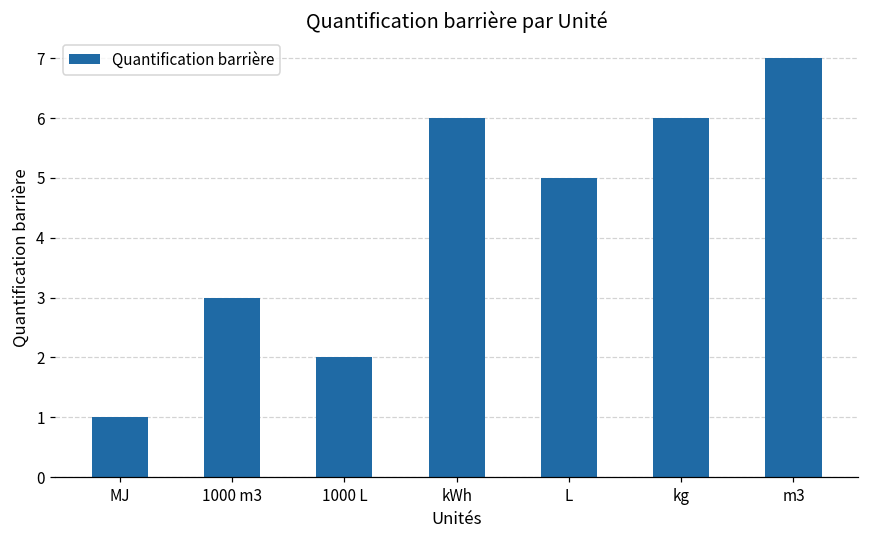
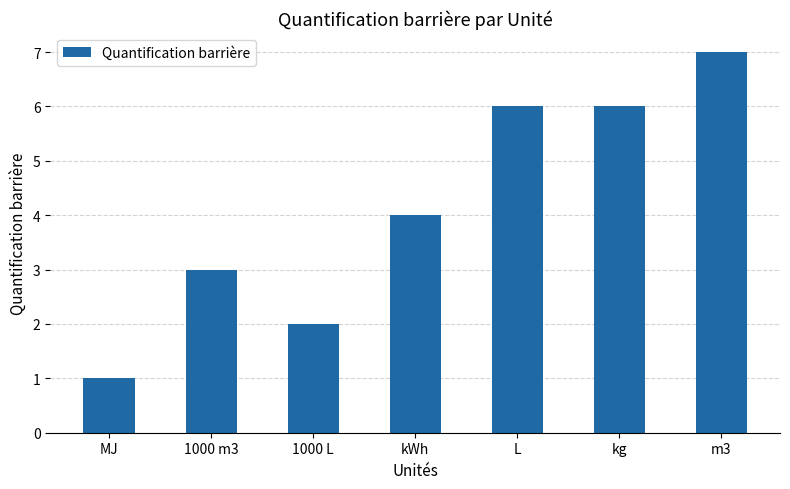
kWh: 6 -> 4
L: 5 -> 6
